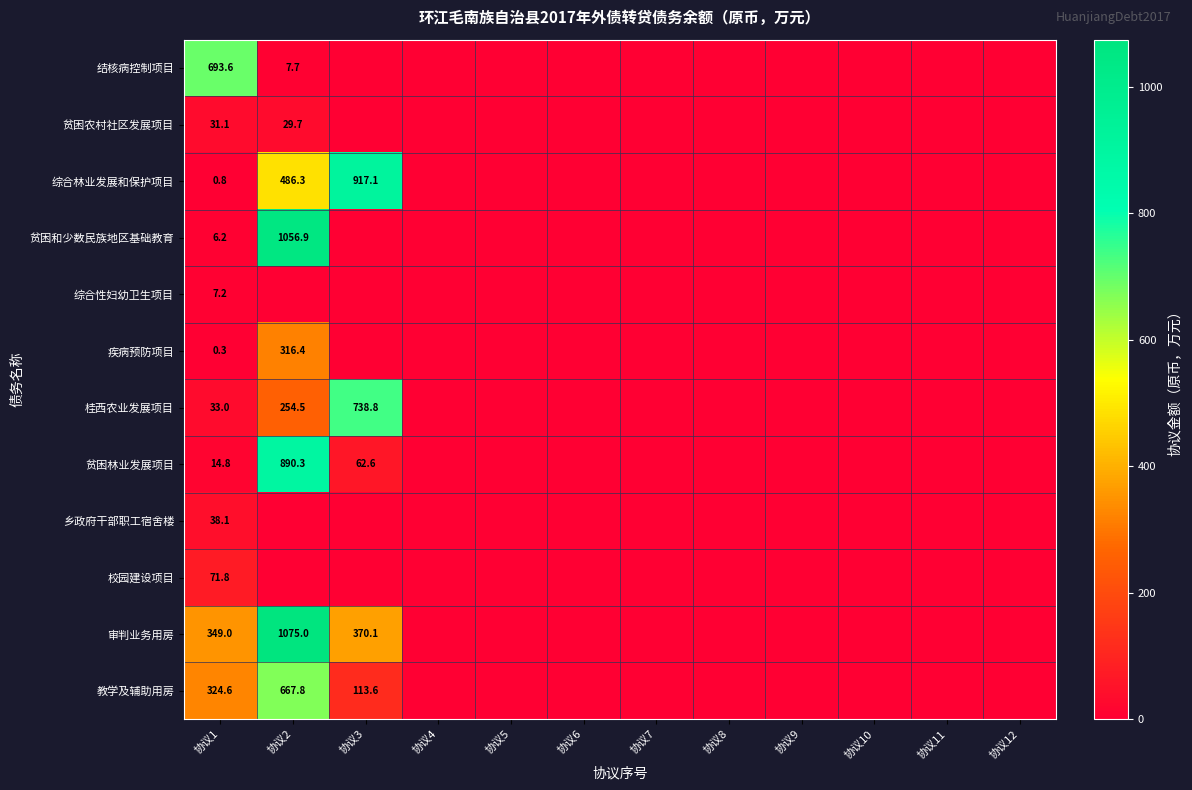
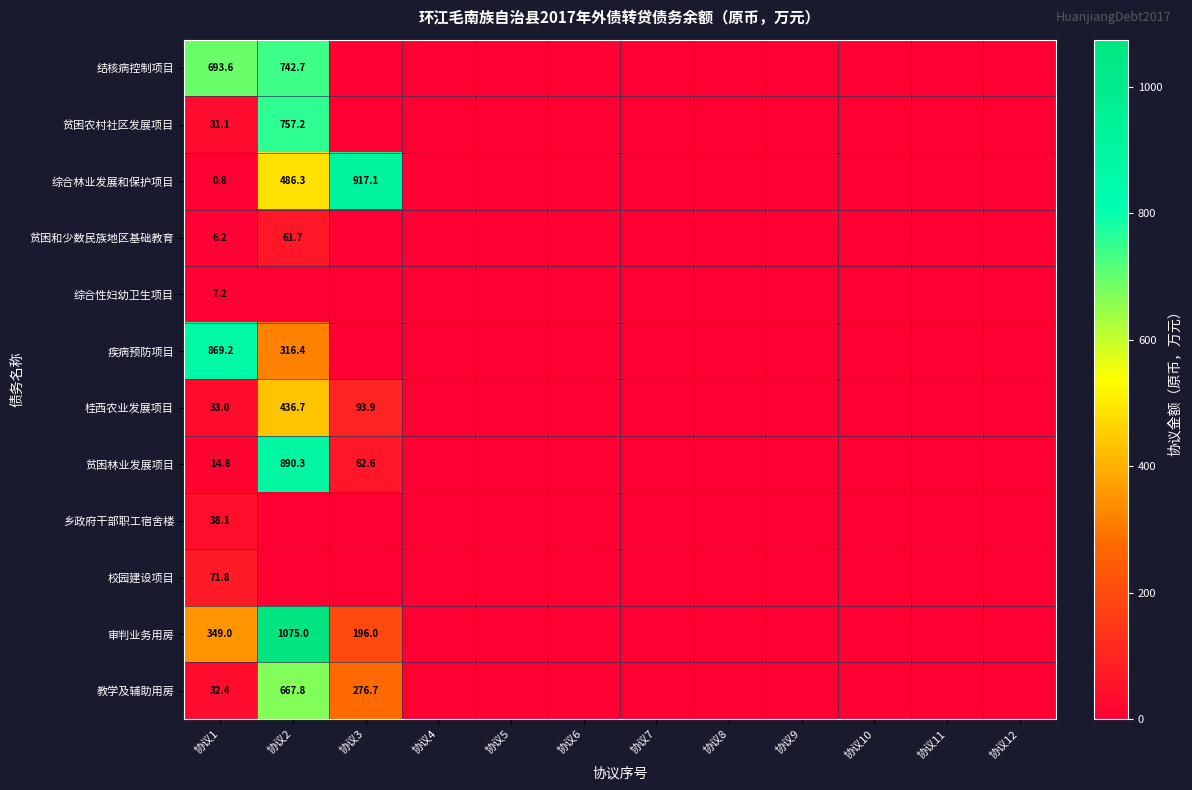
结核病控制项目, 协议2: 7.7 -> 742.7
贫困农村社区发展项目, 协议2: 29.7 -> 757.2
贫困和少数民族地区基础教育, 协议2: 1056.9 -> 61.7
疾病预防项目, 协议1: 0.3 -> 869.2
桂西农业发展项目, 协议2: 254.5 -> 436.7
桂西农业发展项目, 协议3: 738.8 -> 93.9
审判业务用房, 协议3: 370.1 -> 196.0
教学及辅助用房, 协议1: 324.6 -> 32.4
教学及辅助用房, 协议3: 113.6 -> 276.7
